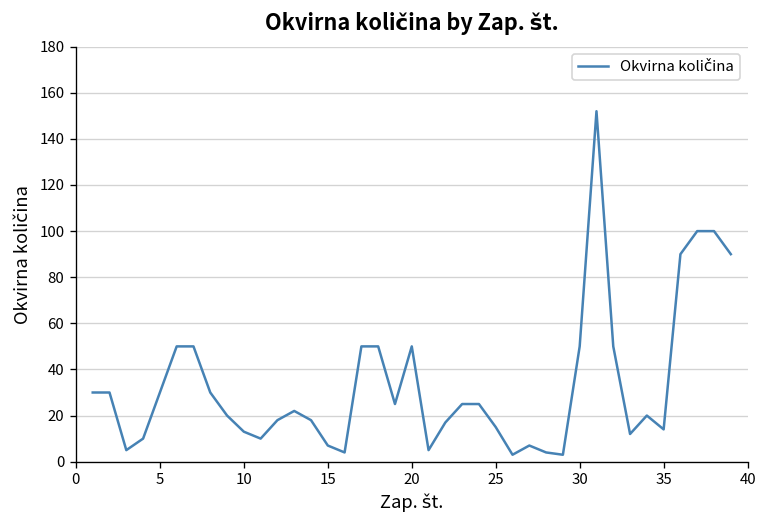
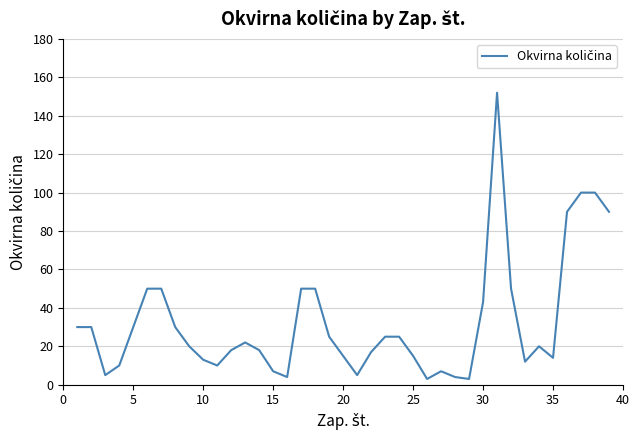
20: 50 -> 15
30: 50 -> 43
